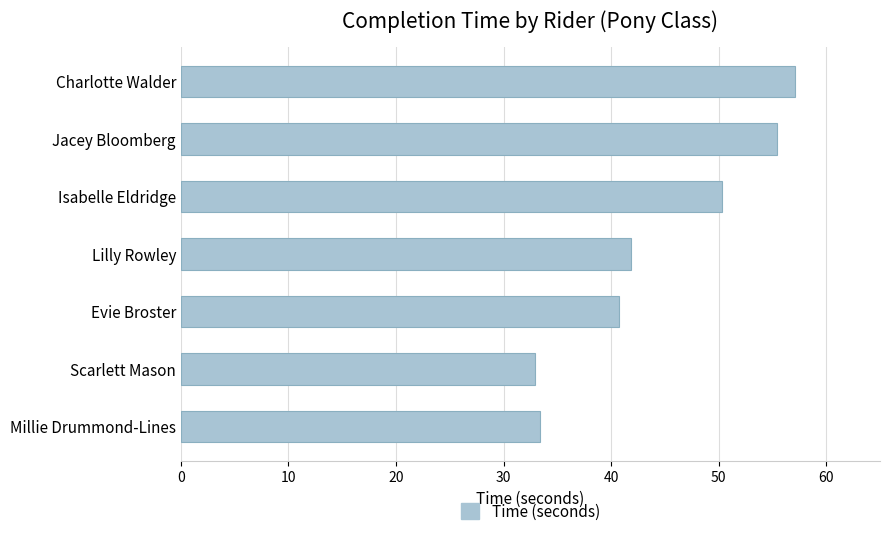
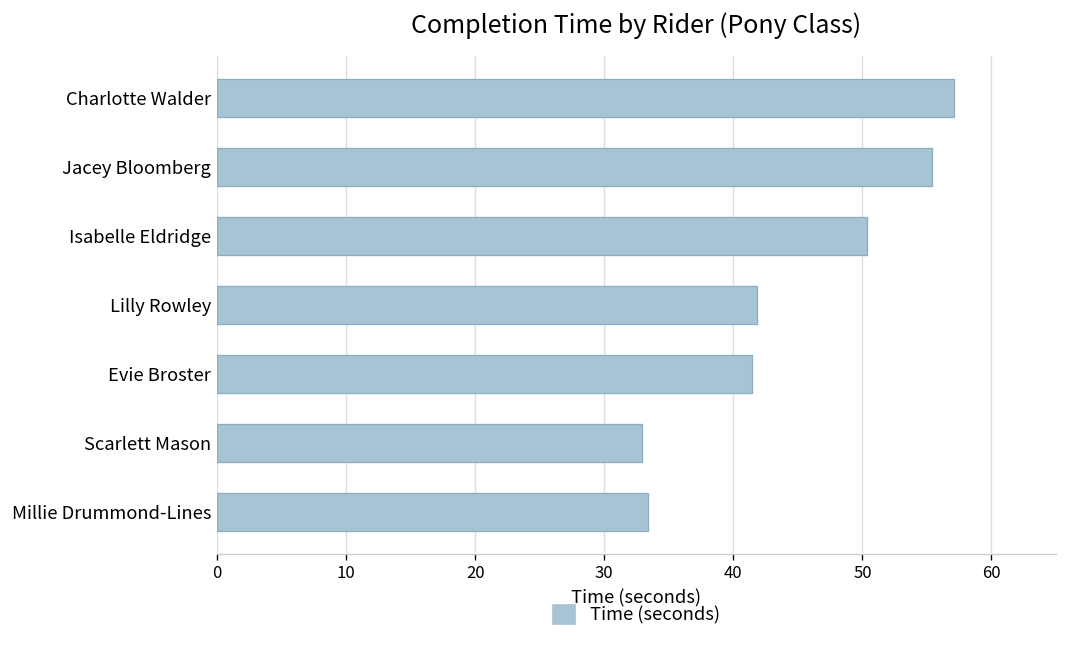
Evie Broster: 40.7 -> 41.5
